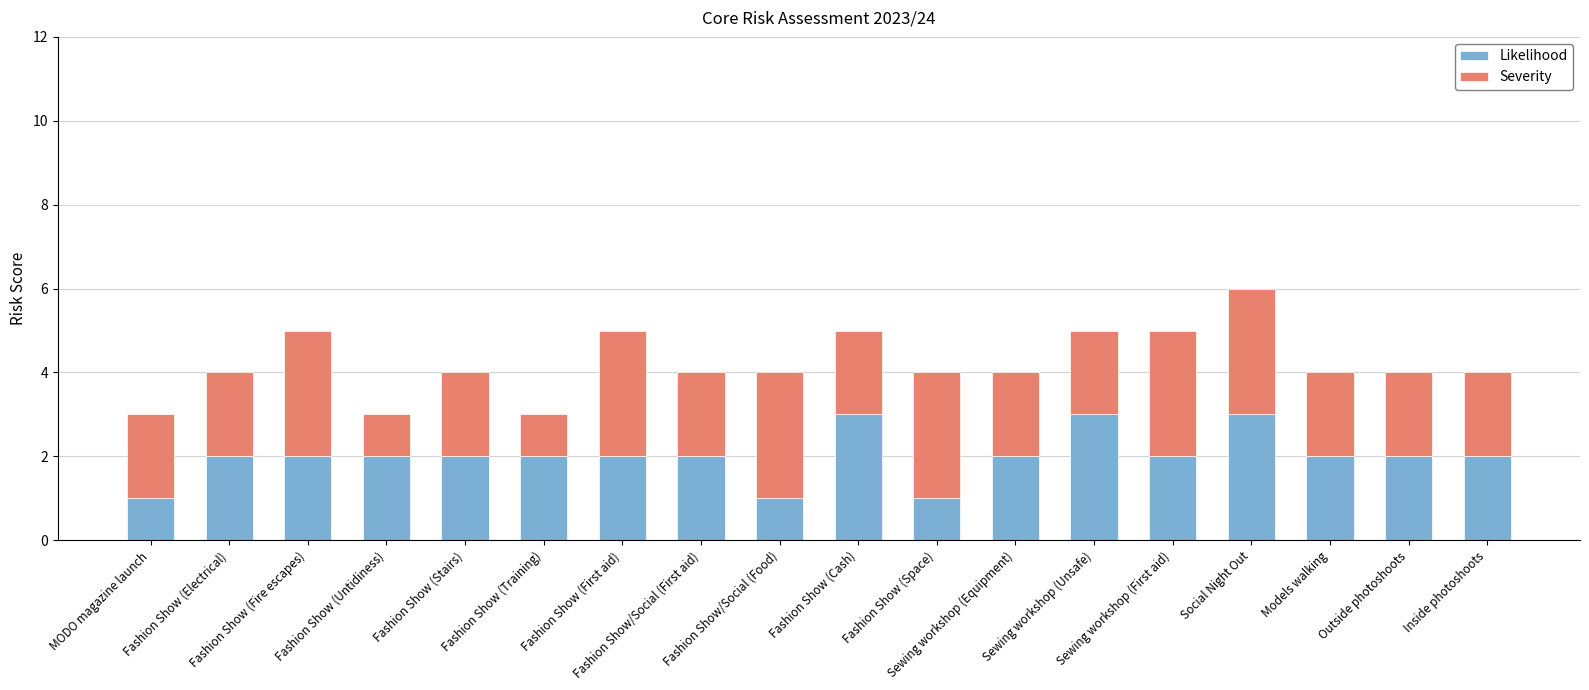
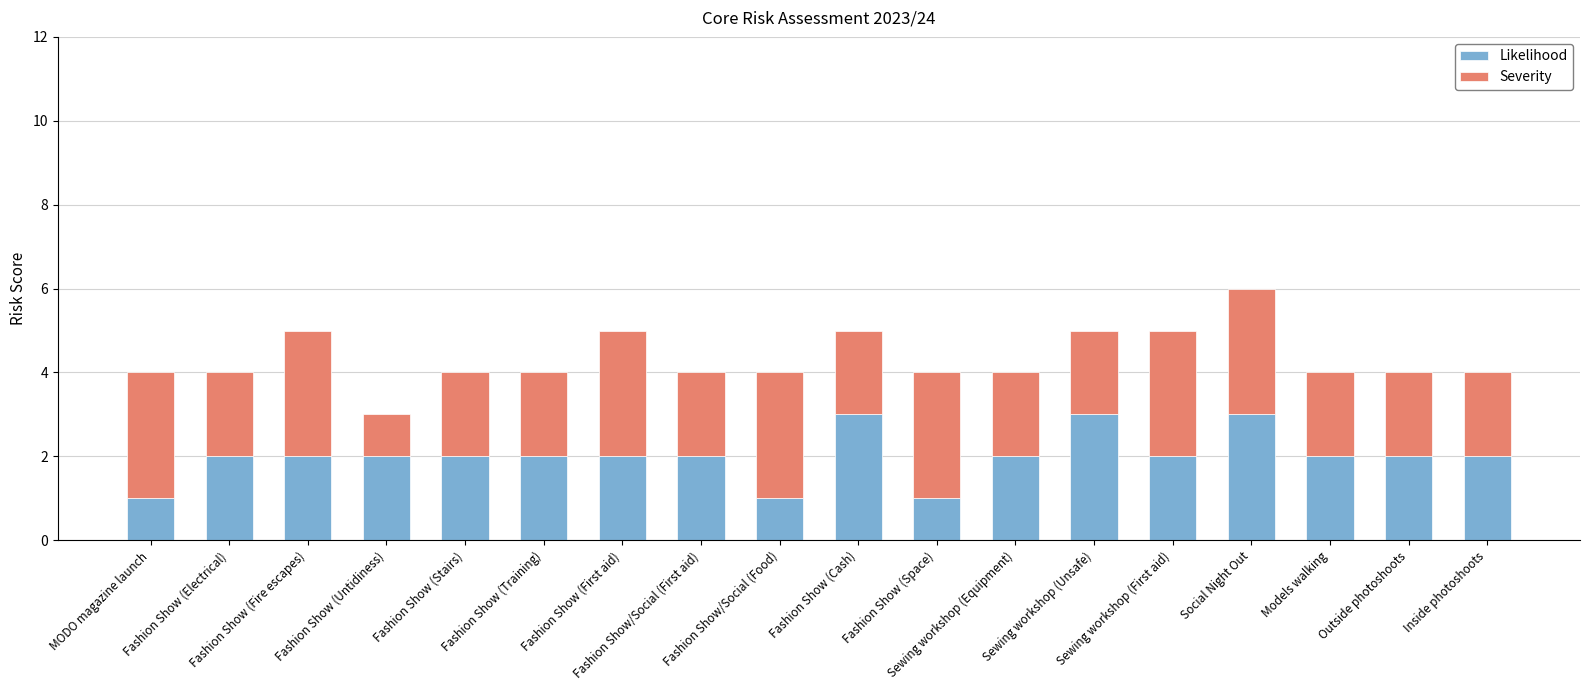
Severity, MODO magazine launch: 2 -> 3
Severity, Fashion Show (Training): 1 -> 2
